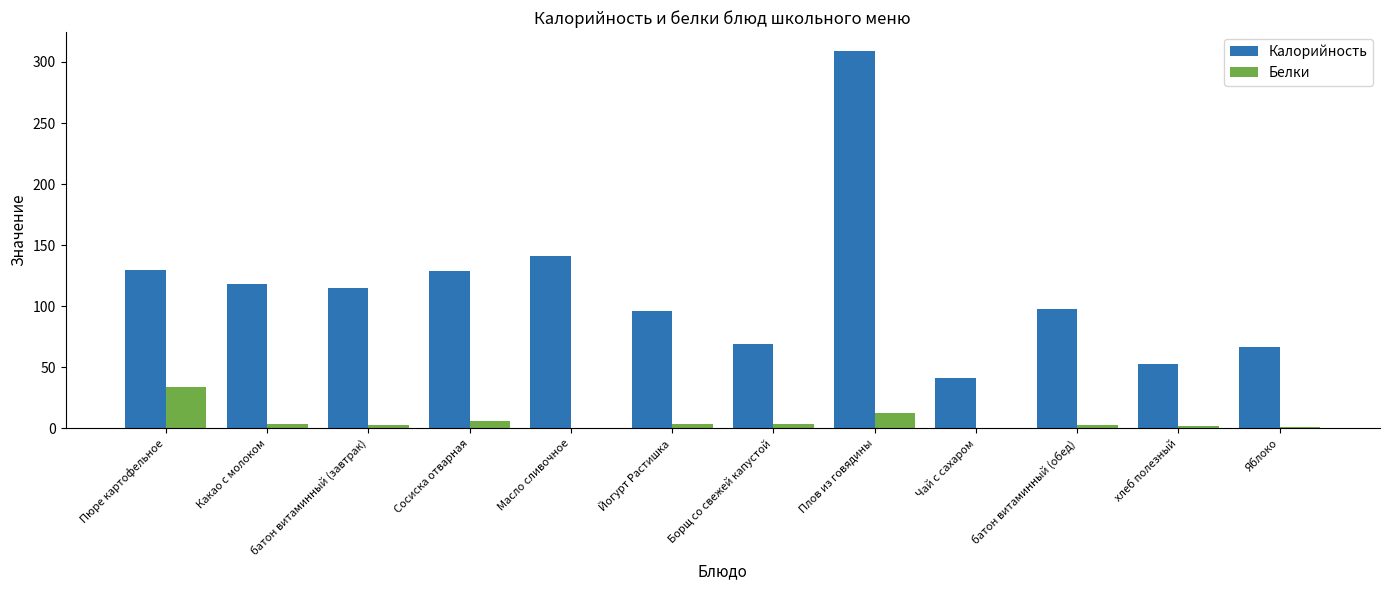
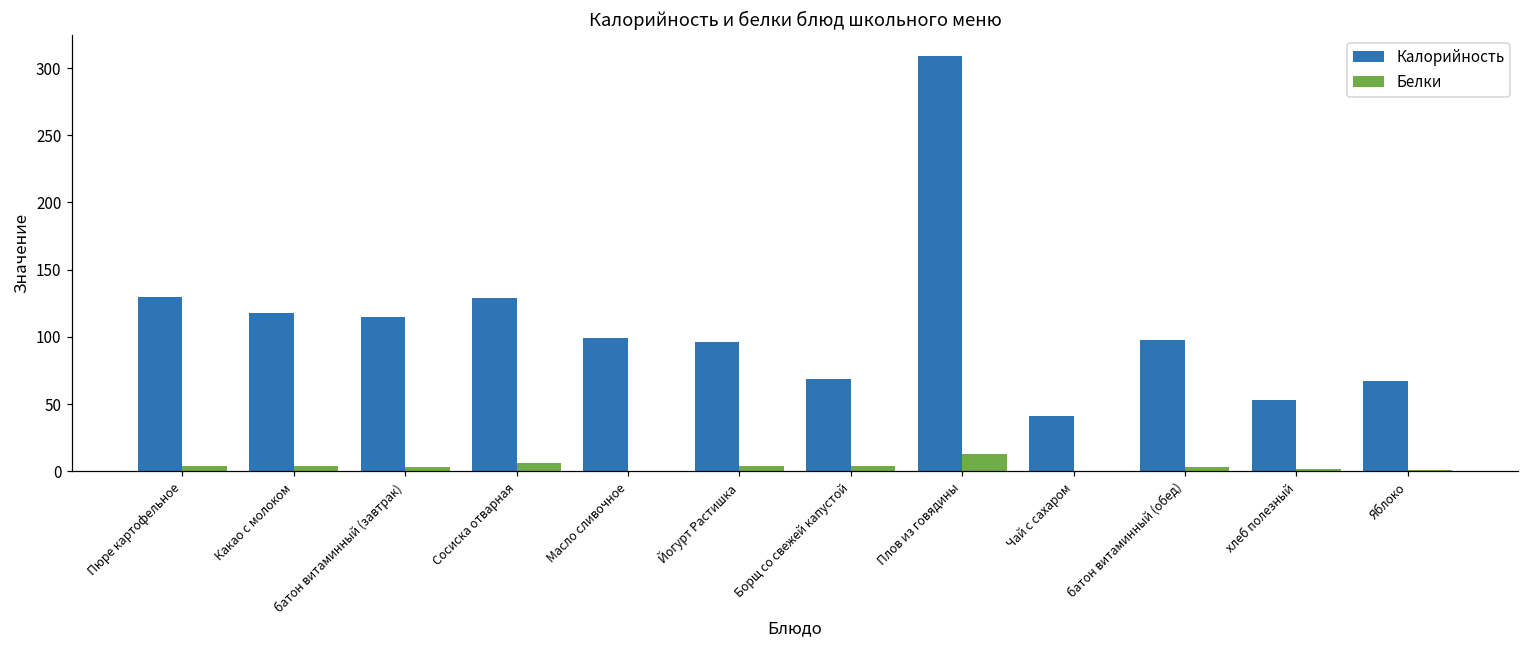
Белки, Пюре картофельное: 34 -> 4
Калорийность, Масло сливочное: 141 -> 99
